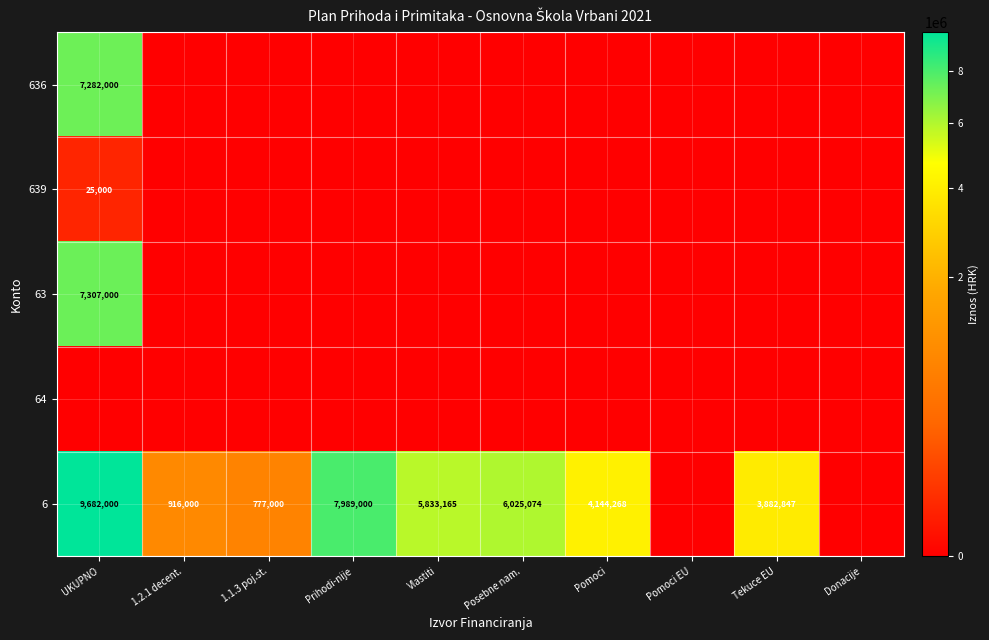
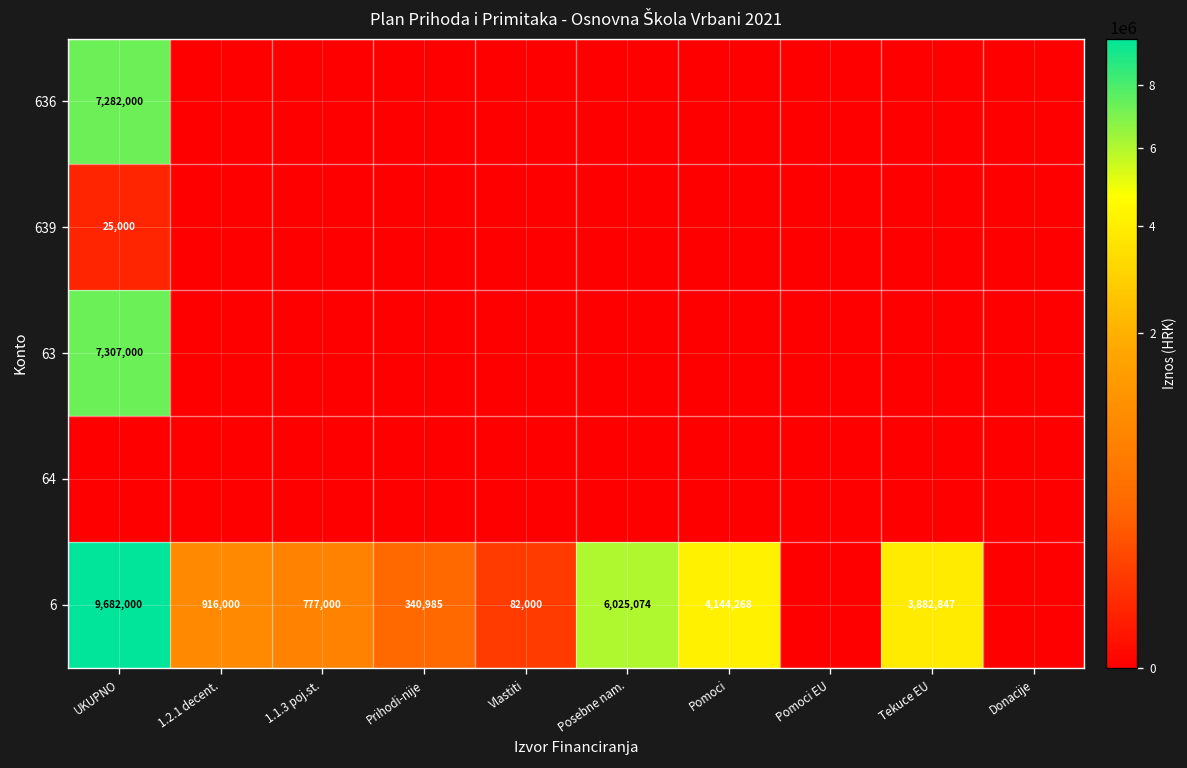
6, Prihodi-nije: 7,989,000 -> 340,985
6, Vlastiti: 5,833,165 -> 82,000
